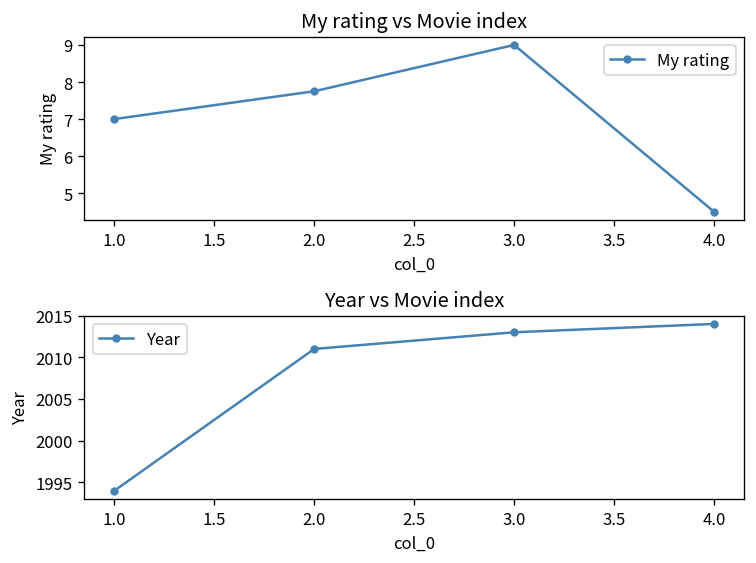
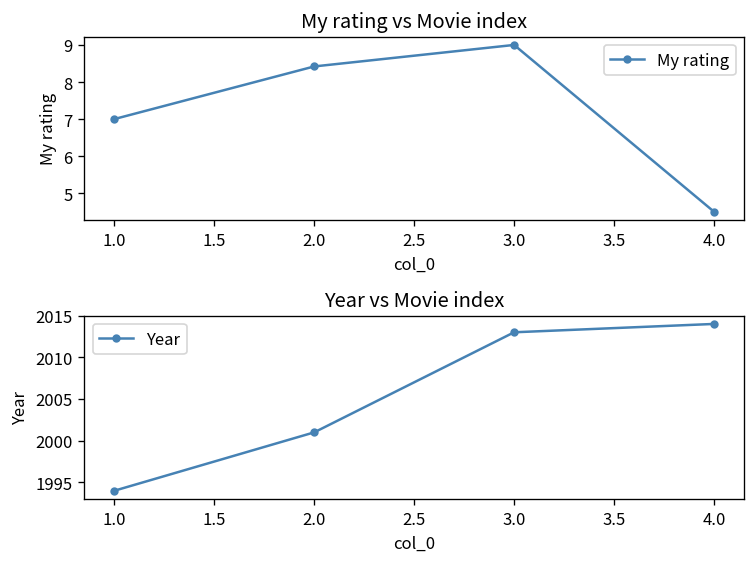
My rating vs Movie index, 2.0: 7.8 -> 8.4
Year vs Movie index, 2.0: 2011 -> 2001
